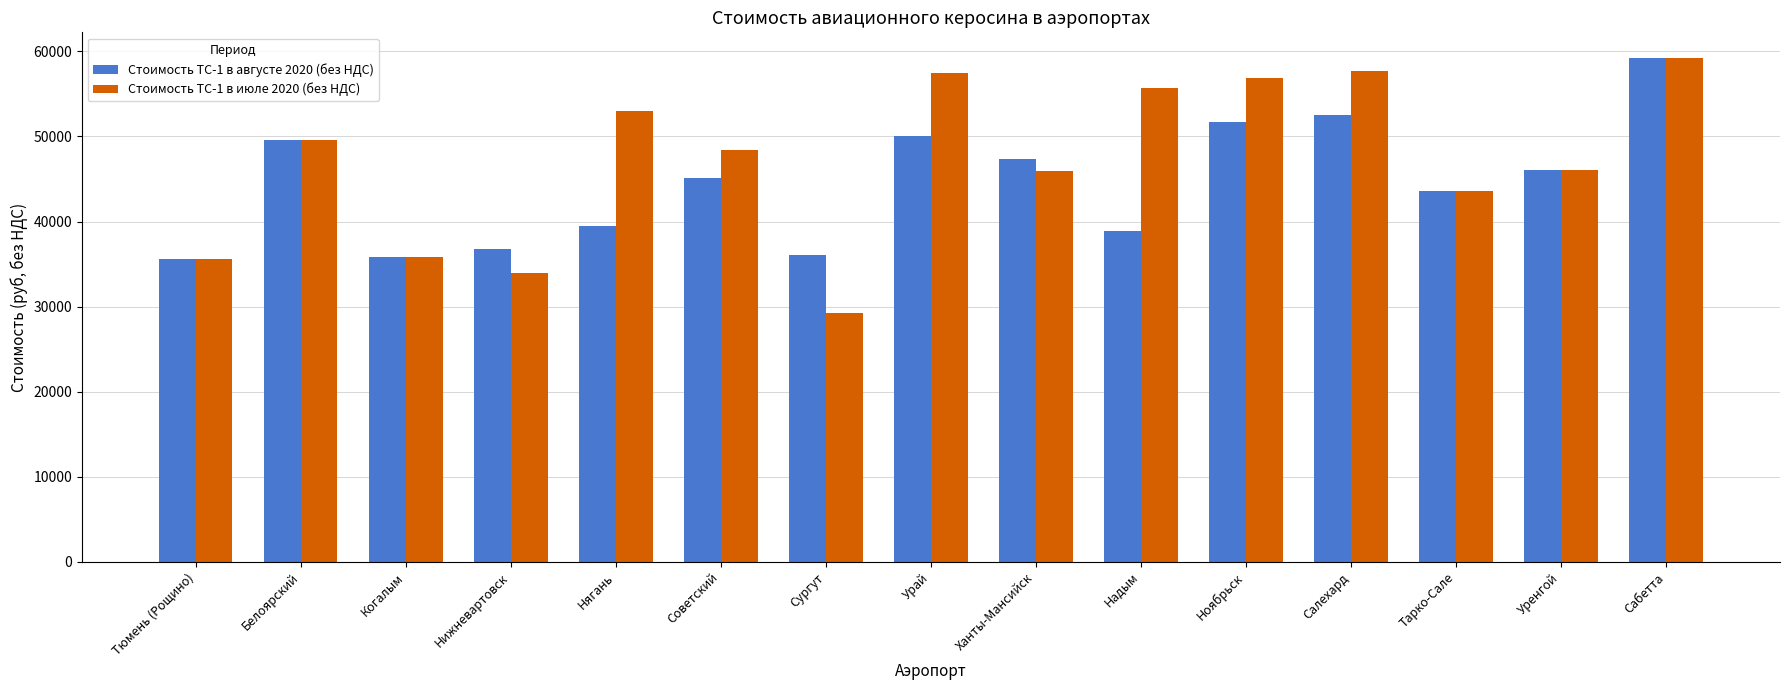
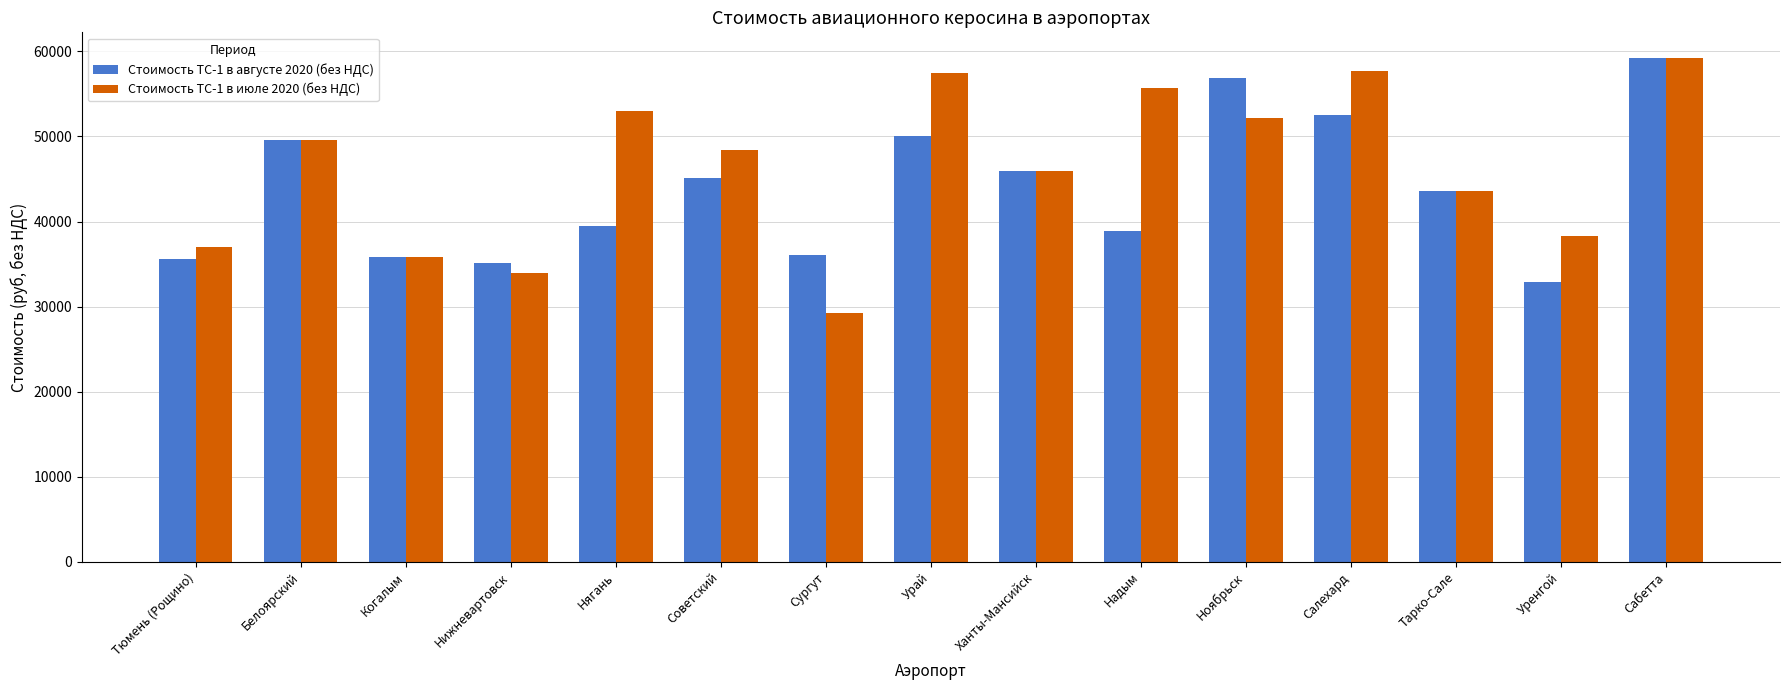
Стоимость ТС-1 в июле 2020 (без НДС), Тюмень (Рощино): 36000 -> 37000
Стоимость ТС-1 в августе 2020 (без НДС), Нижневартовск: 37000 -> 35000
Стоимость ТС-1 в августе 2020 (без НДС), Ханты-Мансийск: 47000 -> 46000
Стоимость ТС-1 в августе 2020 (без НДС), Ноябрьск: 52000 -> 57000
Стоимость ТС-1 в июле 2020 (без НДС), Ноябрьск: 57000 -> 52000
Стоимость ТС-1 в августе 2020 (без НДС), Уренгой: 46000 -> 33000
Стоимость ТС-1 в июле 2020 (без НДС), Уренгой: 46000 -> 38000
